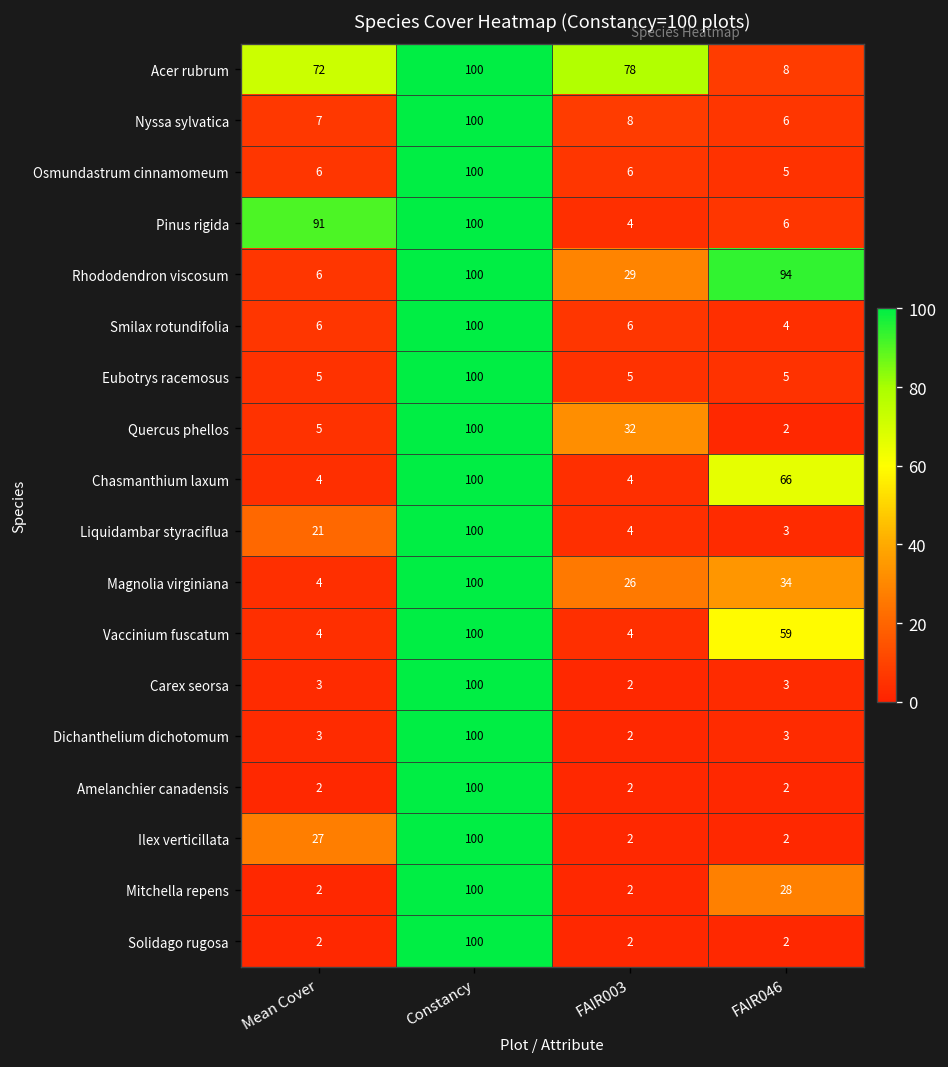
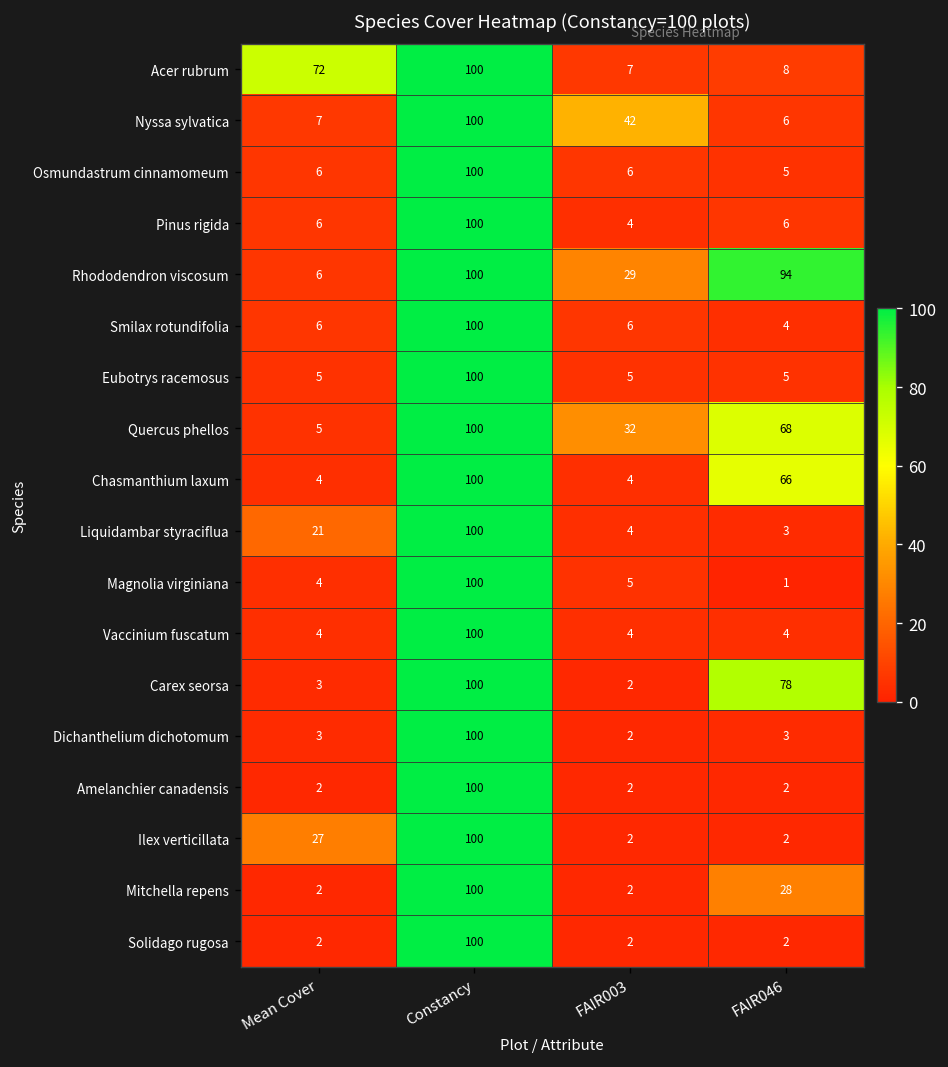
Acer rubrum, FAIR003: 78 -> 7
Nyssa sylvatica, FAIR003: 8 -> 42
Pinus rigida, Mean Cover: 91 -> 6
Quercus phellos, FAIR046: 2 -> 68
Magnolia virginiana, FAIR003: 26 -> 5
Magnolia virginiana, FAIR046: 34 -> 1
Vaccinium fuscatum, FAIR046: 59 -> 4
Carex seorsa, FAIR046: 3 -> 78
